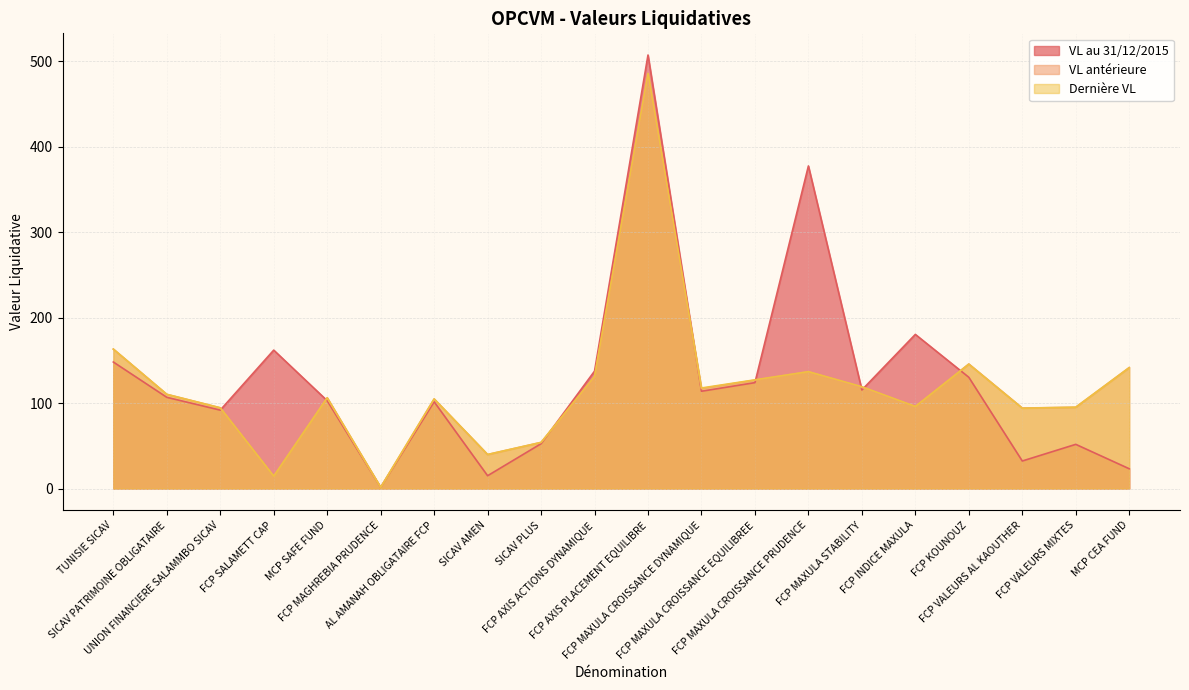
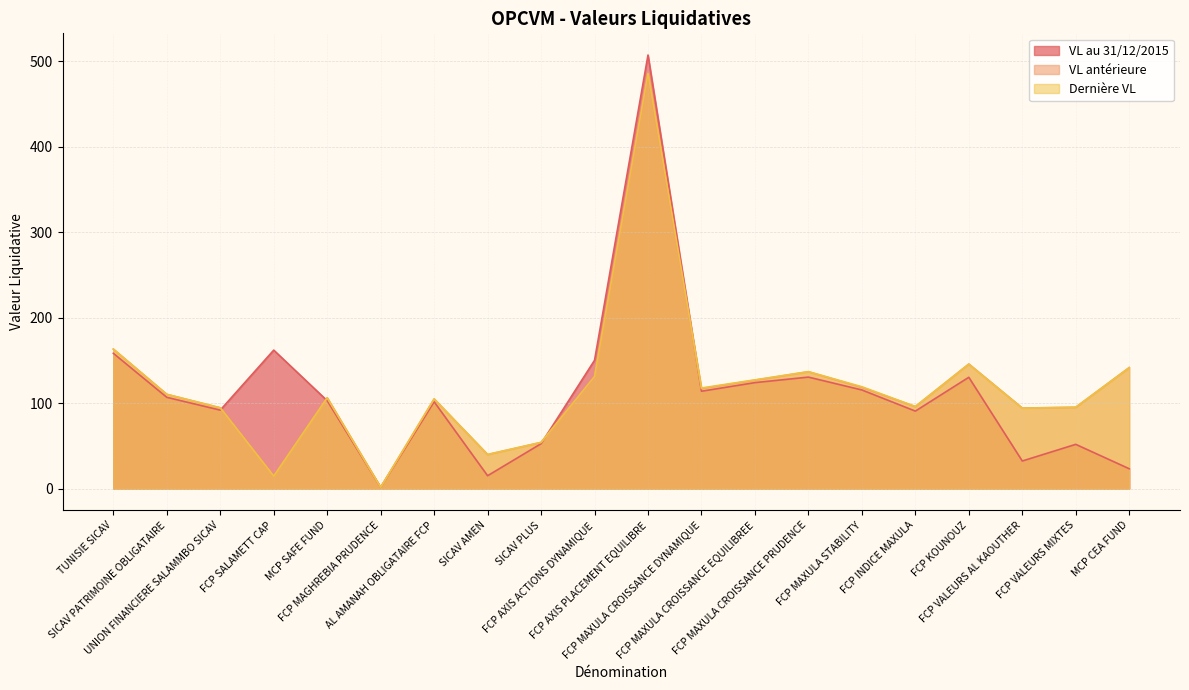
VL au 31/12/2015, TUNISIE SICAV: 150 -> 160
VL au 31/12/2015, FCP AXIS ACTIONS DYNAMIQUE: 140 -> 150
VL au 31/12/2015, FCP MAXULA CROISSANCE PRUDENCE: 380 -> 130
VL au 31/12/2015, FCP INDICE MAXULA: 180 -> 90
